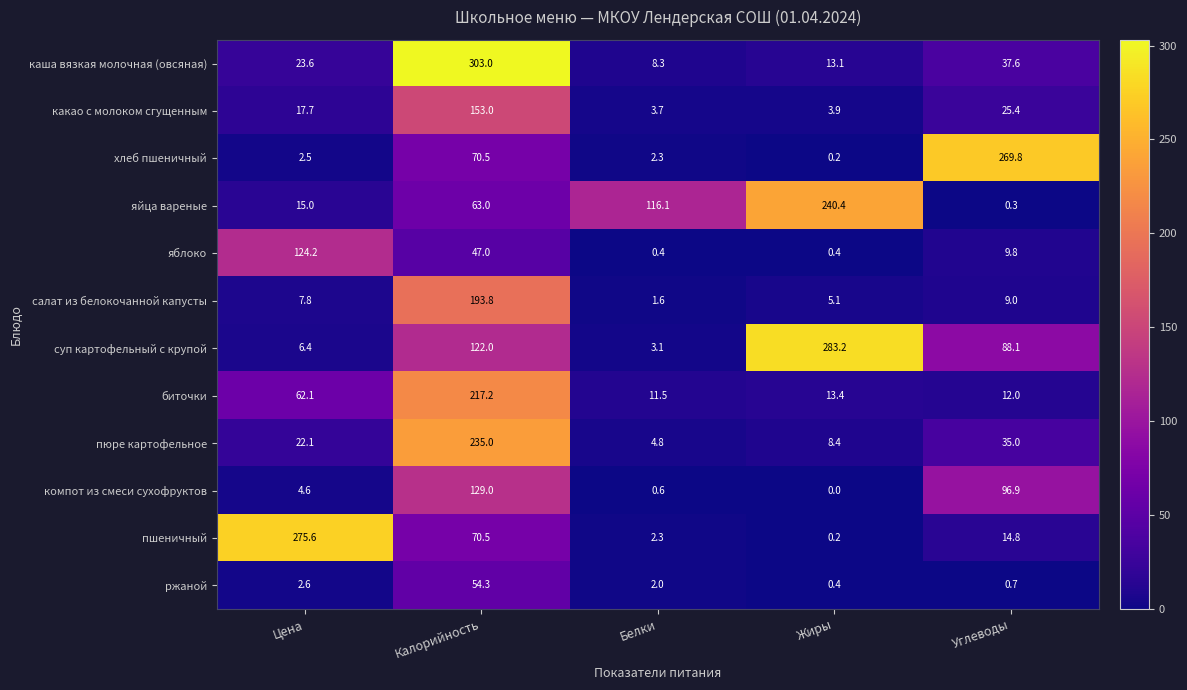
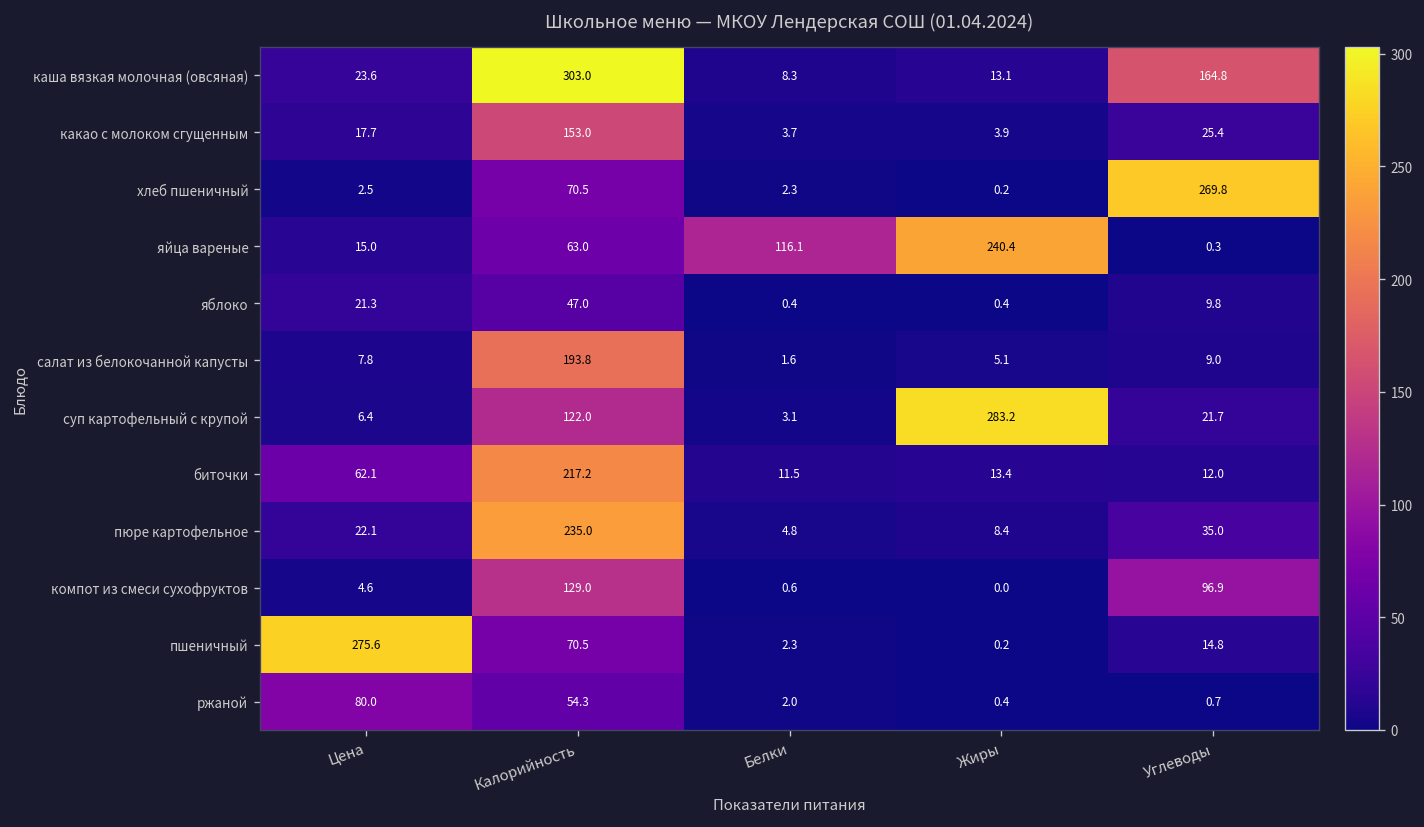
каша вязкая молочная (овсяная), Углеводы: 37.6 -> 164.8
яблоко, Цена: 124.2 -> 21.3
суп картофельный с крупой, Углеводы: 88.1 -> 21.7
ржаной, Цена: 2.6 -> 80.0
